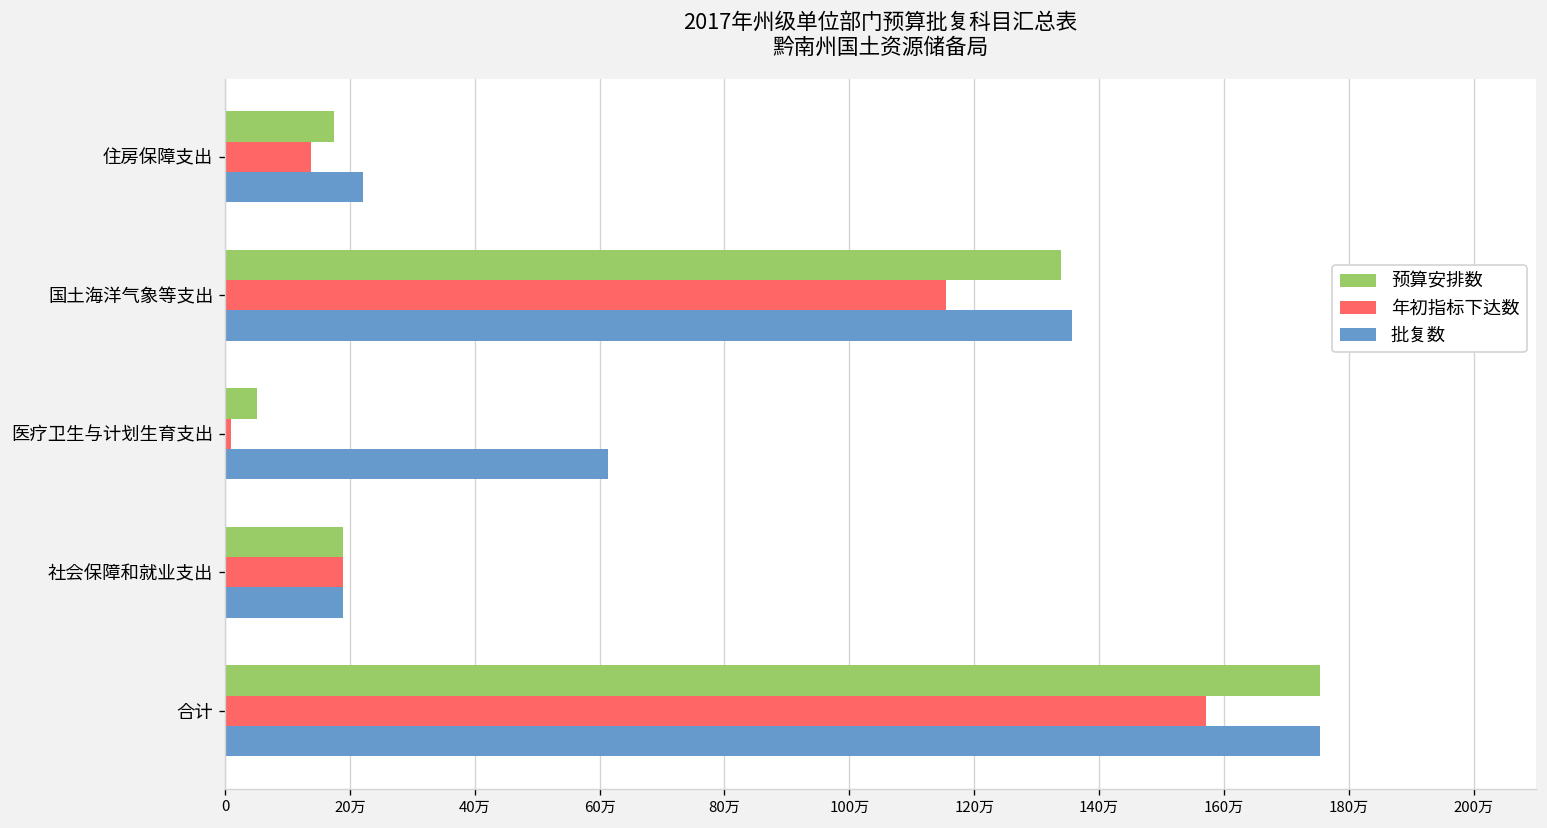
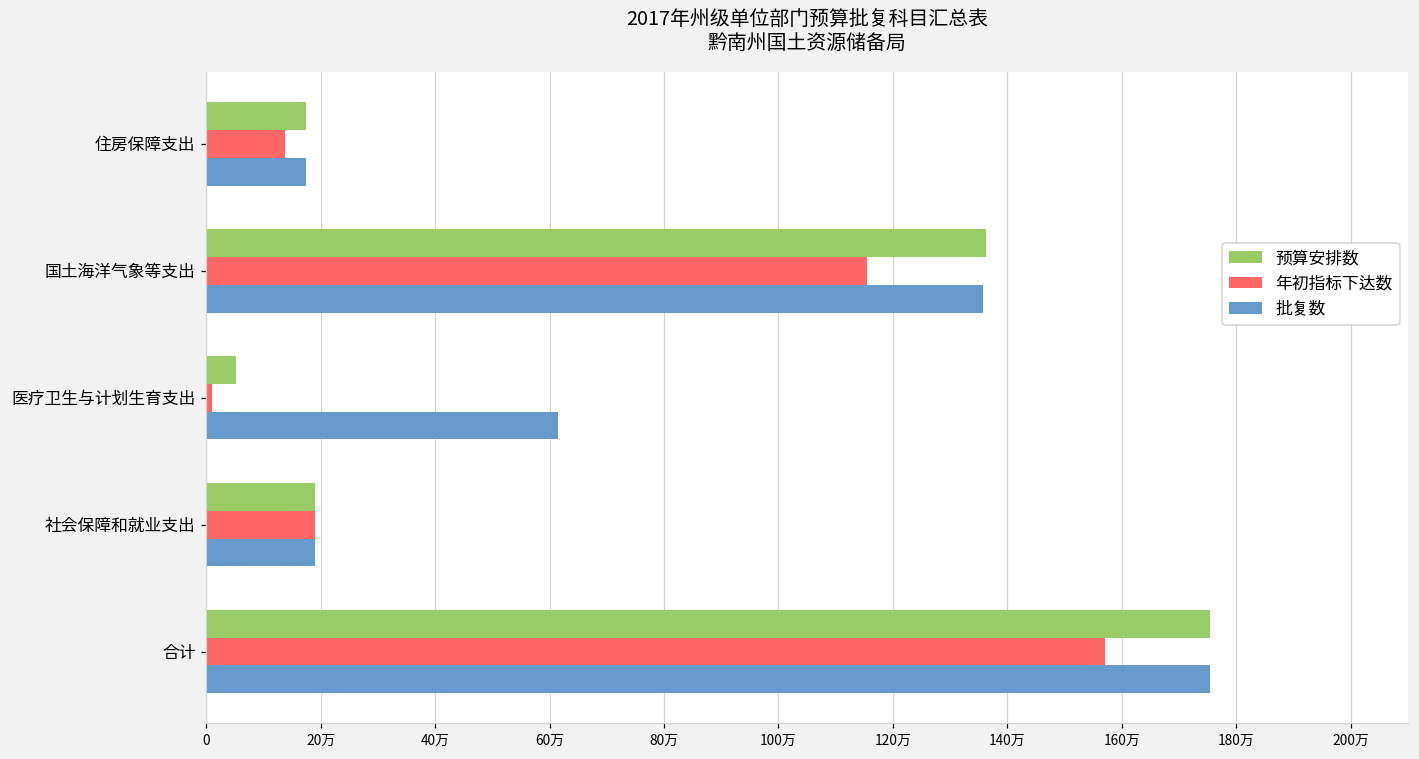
批复数, 住房保障支出: 22万 -> 17万
预算安排数, 国土海洋气象等支出: 134万 -> 136万
